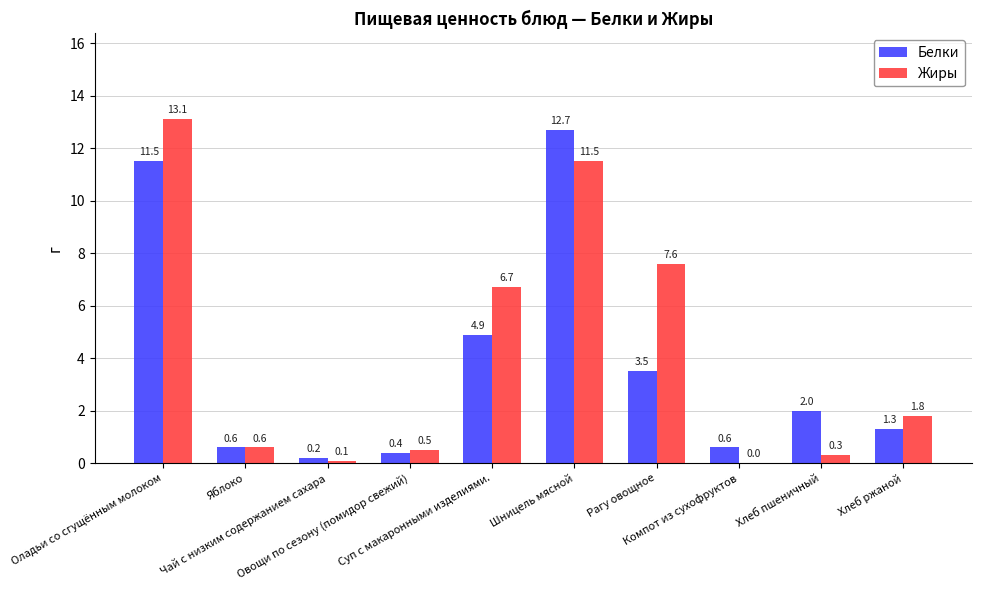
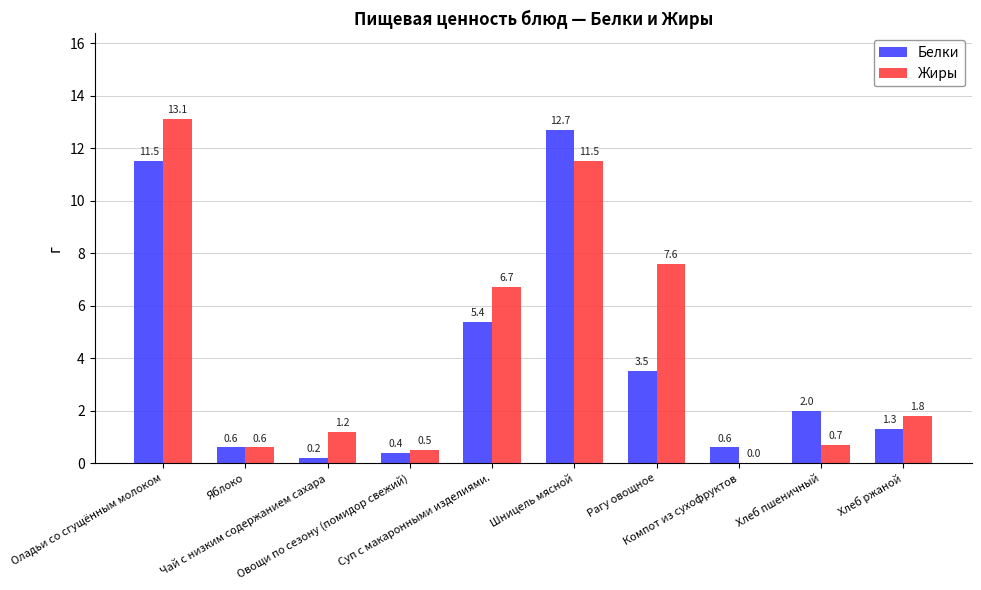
Жиры, Чай с низким содержанием сахара: 0.1 -> 1.2
Белки, Суп с макаронными изделиями.: 4.9 -> 5.4
Жиры, Хлеб пшеничный: 0.3 -> 0.7
